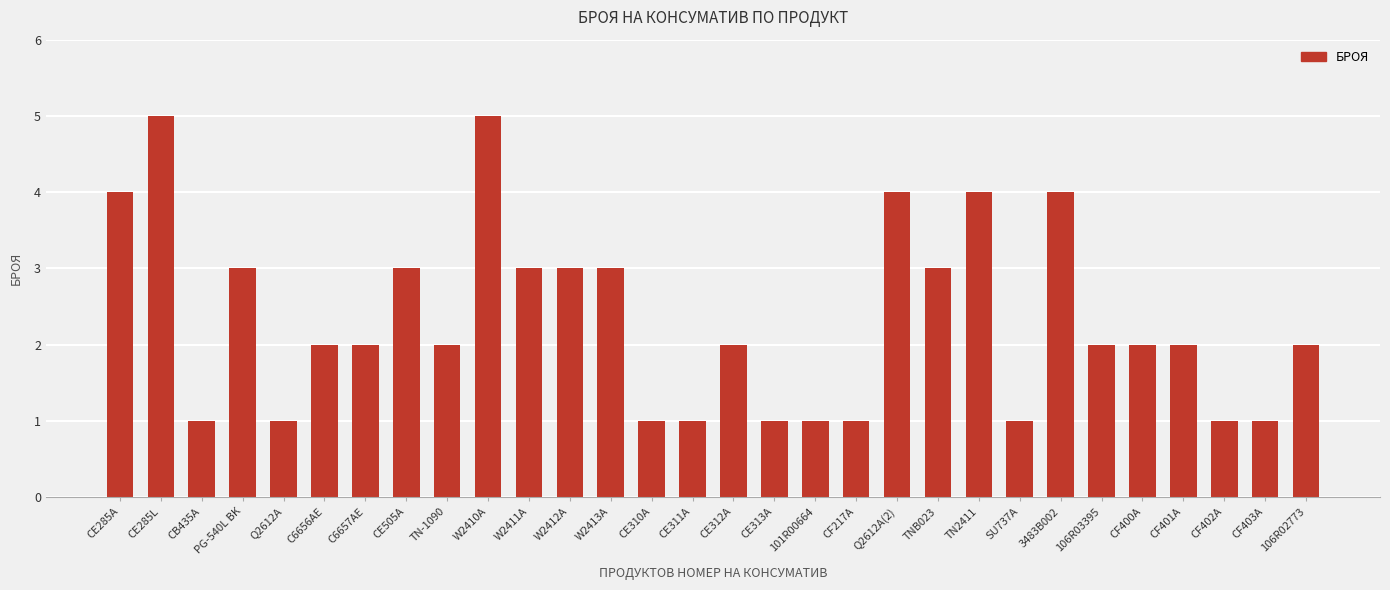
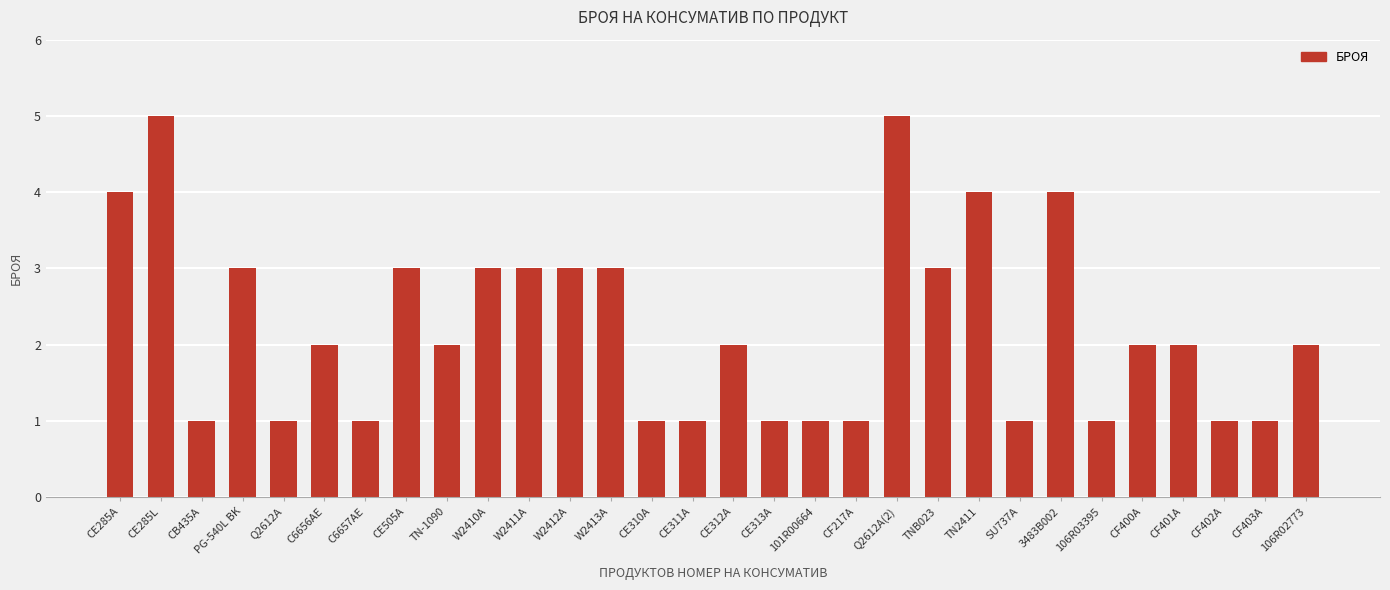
C6657AE: 2 -> 1
W2410A: 5 -> 3
Q2612A(2): 4 -> 5
106R03395: 2 -> 1
